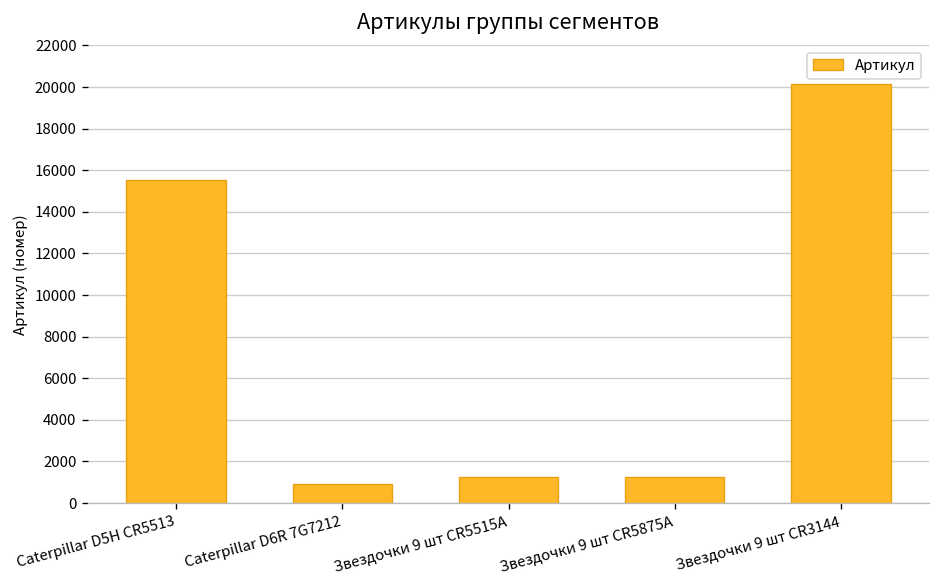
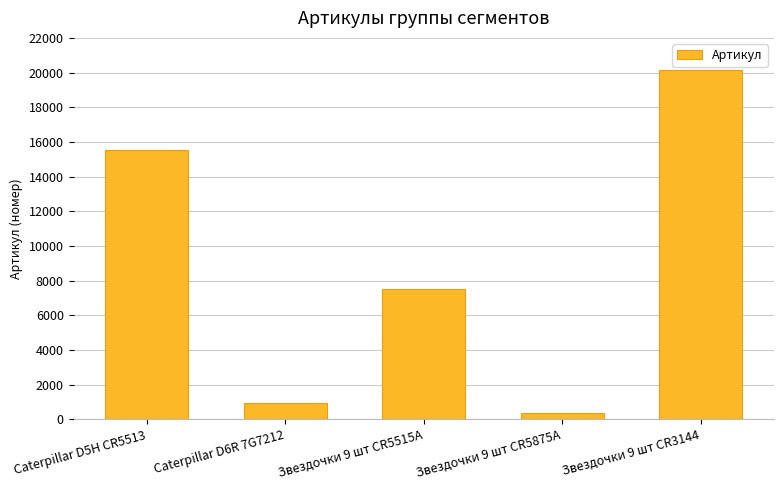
Звездочки 9 шт CR5515A: 1200 -> 7500
Звездочки 9 шт CR5875A: 1200 -> 300
